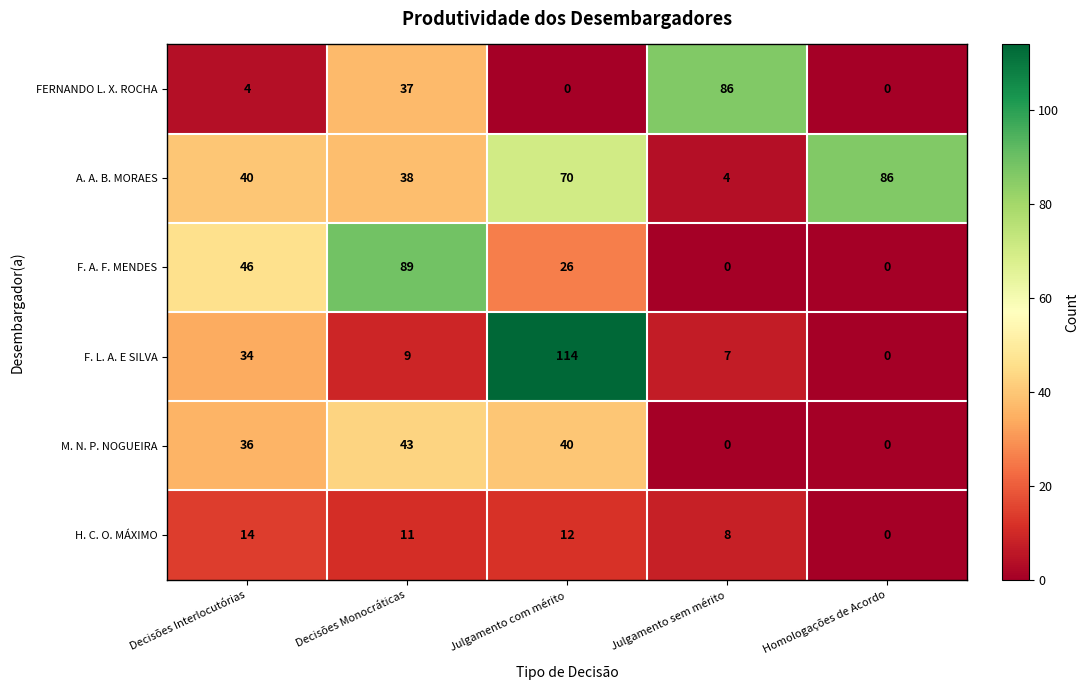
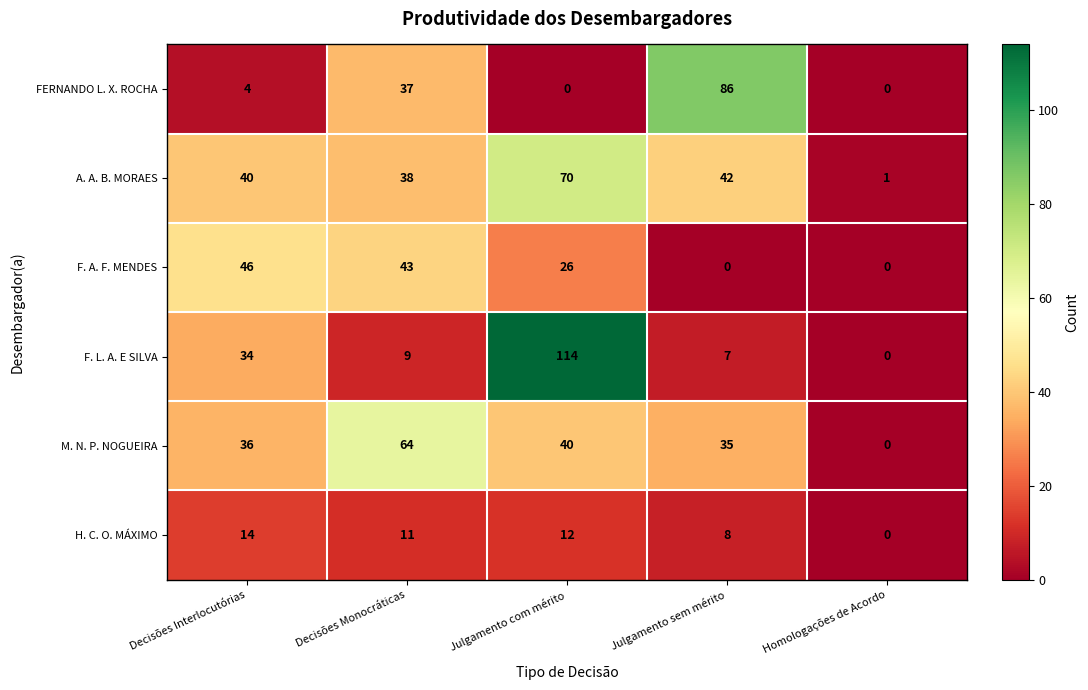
A. A. B. MORAES, Julgamento sem mérito: 4 -> 42
A. A. B. MORAES, Homologações de Acordo: 86 -> 1
F. A. F. MENDES, Decisões Monocráticas: 89 -> 43
M. N. P. NOGUEIRA, Decisões Monocráticas: 43 -> 64
M. N. P. NOGUEIRA, Julgamento sem mérito: 0 -> 35
